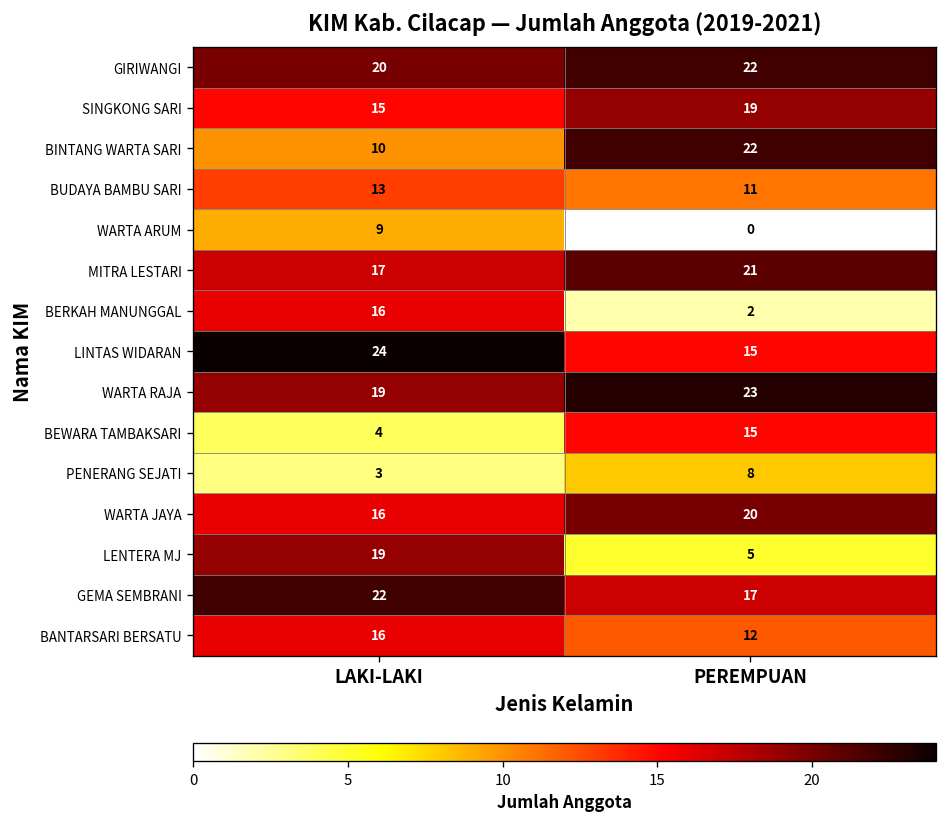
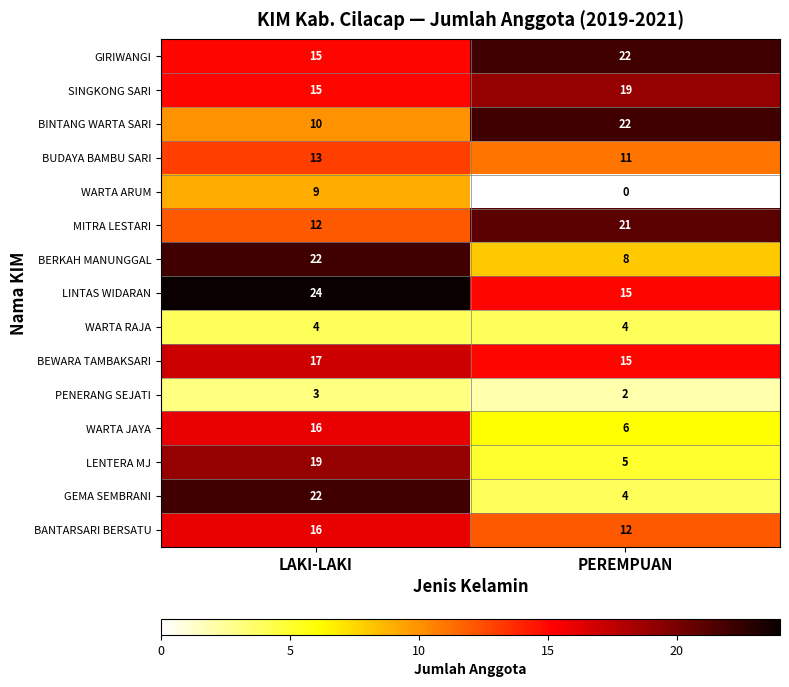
GIRIWANGI, LAKI-LAKI: 20 -> 15
MITRA LESTARI, LAKI-LAKI: 17 -> 12
BERKAH MANUNGGAL, LAKI-LAKI: 16 -> 22
BERKAH MANUNGGAL, PEREMPUAN: 2 -> 8
WARTA RAJA, LAKI-LAKI: 19 -> 4
WARTA RAJA, PEREMPUAN: 23 -> 4
BEWARA TAMBAKSARI, LAKI-LAKI: 4 -> 17
PENERANG SEJATI, PEREMPUAN: 8 -> 2
WARTA JAYA, PEREMPUAN: 20 -> 6
GEMA SEMBRANI, PEREMPUAN: 17 -> 4
